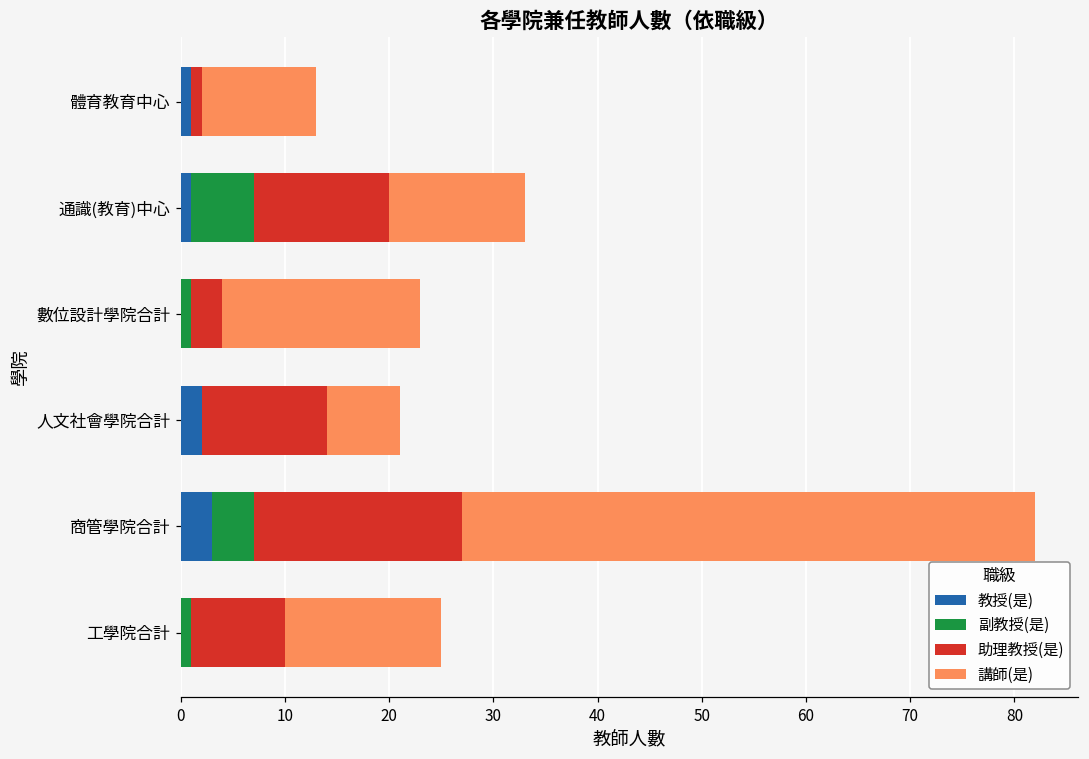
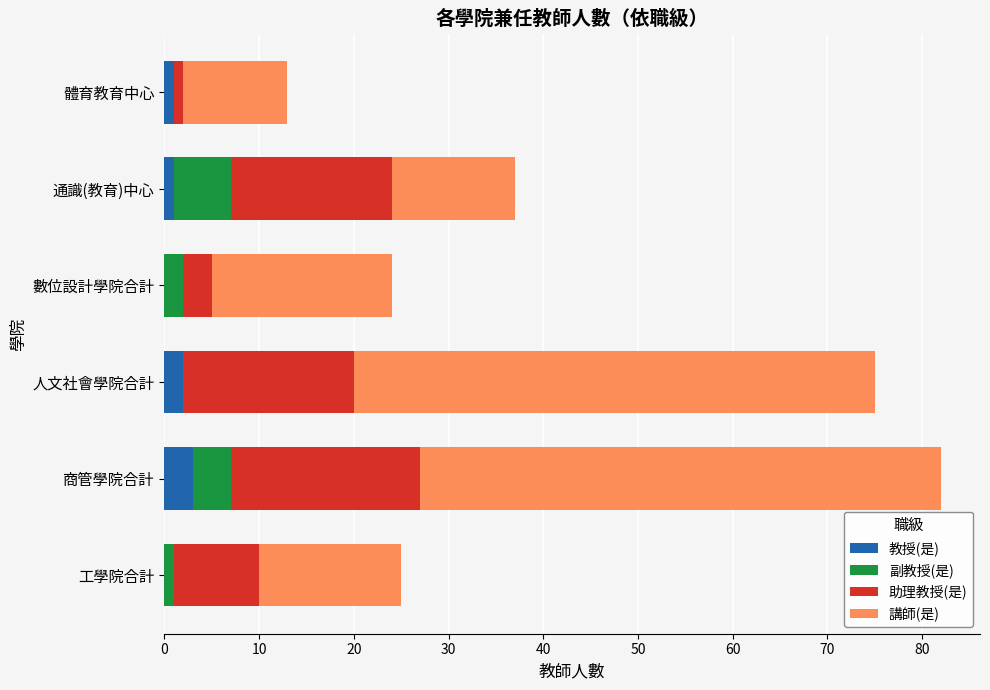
助理教授(是), 通識(教育)中心: 13 -> 17
副教授(是), 數位設計學院合計: 1 -> 2
助理教授(是), 人文社會學院合計: 12 -> 18
講師(是), 人文社會學院合計: 7 -> 55
